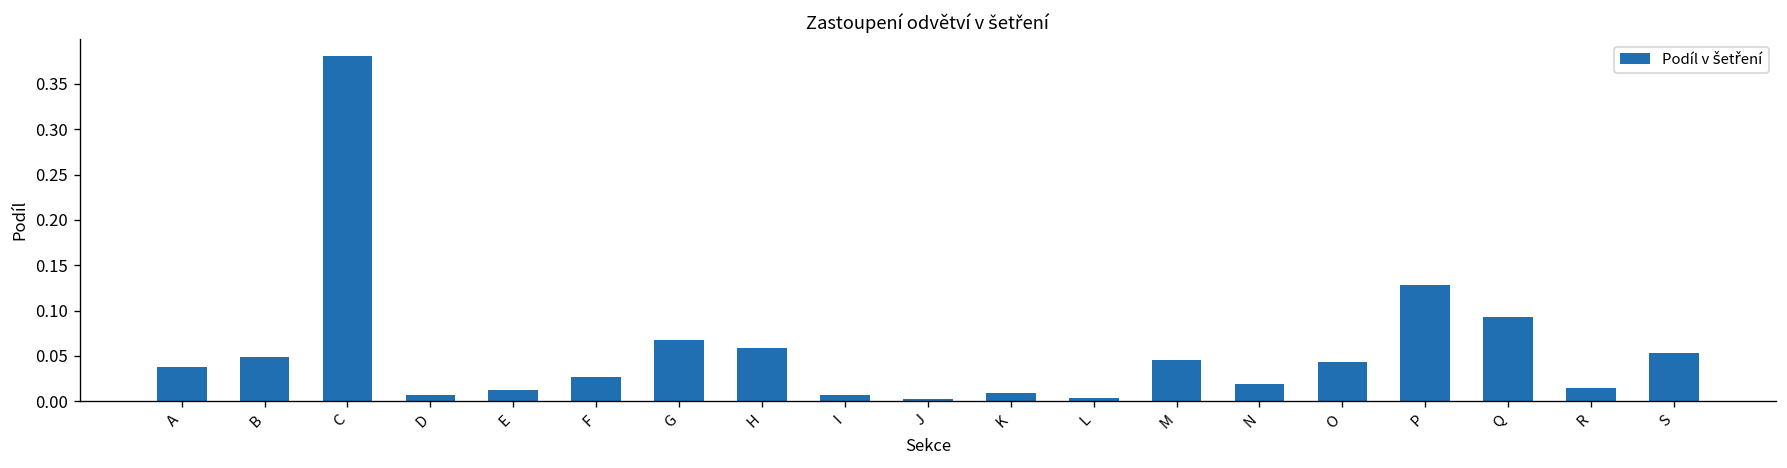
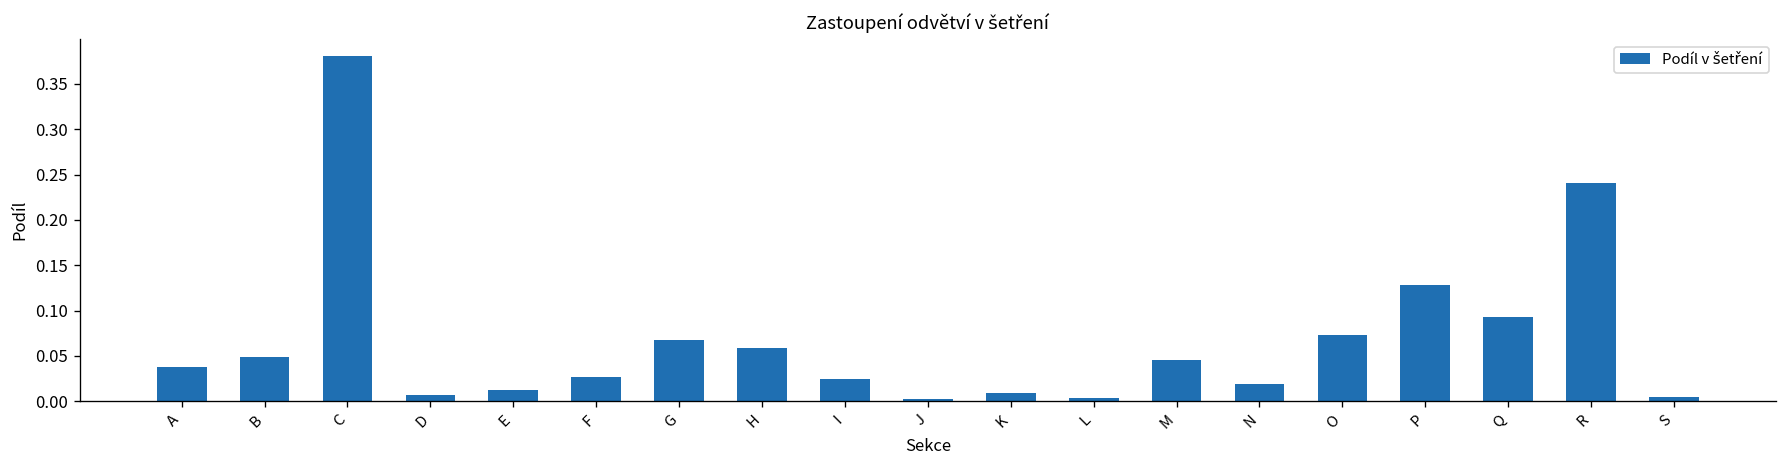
I: 0.01 -> 0.02
O: 0.04 -> 0.07
R: 0.01 -> 0.24
S: 0.05 -> 0.00
